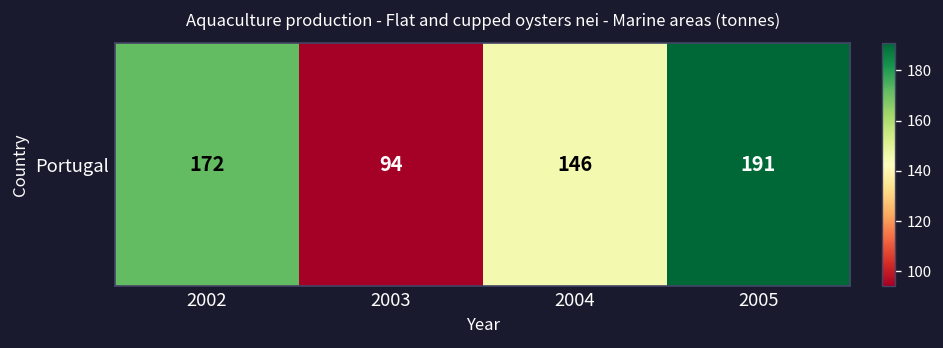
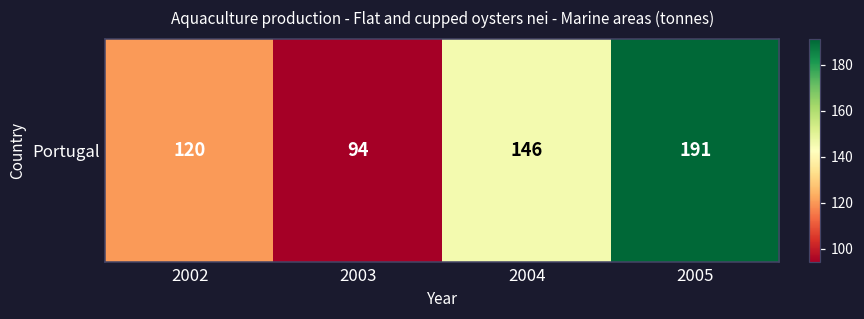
Portugal, 2002: 172 -> 120
